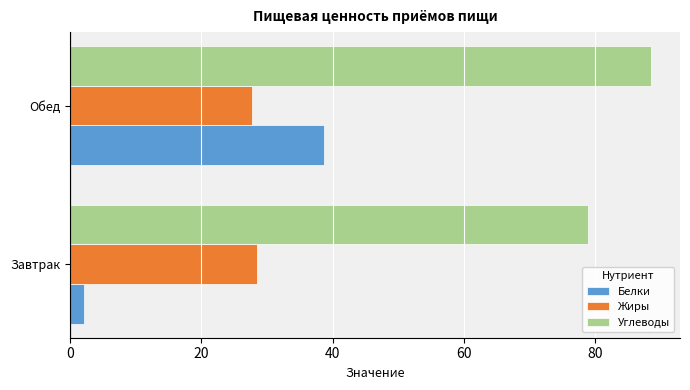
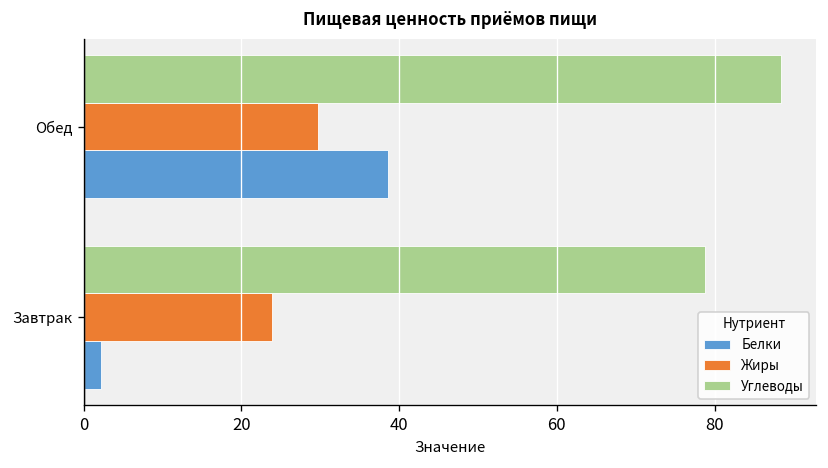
Жиры, Обед: 28 -> 30
Жиры, Завтрак: 29 -> 24
